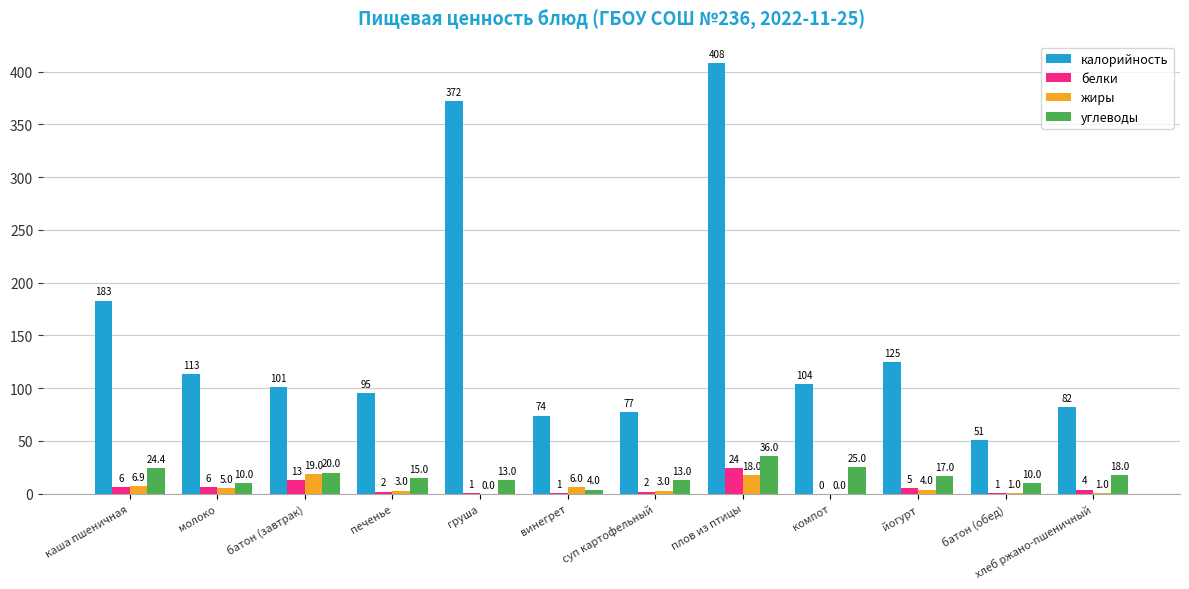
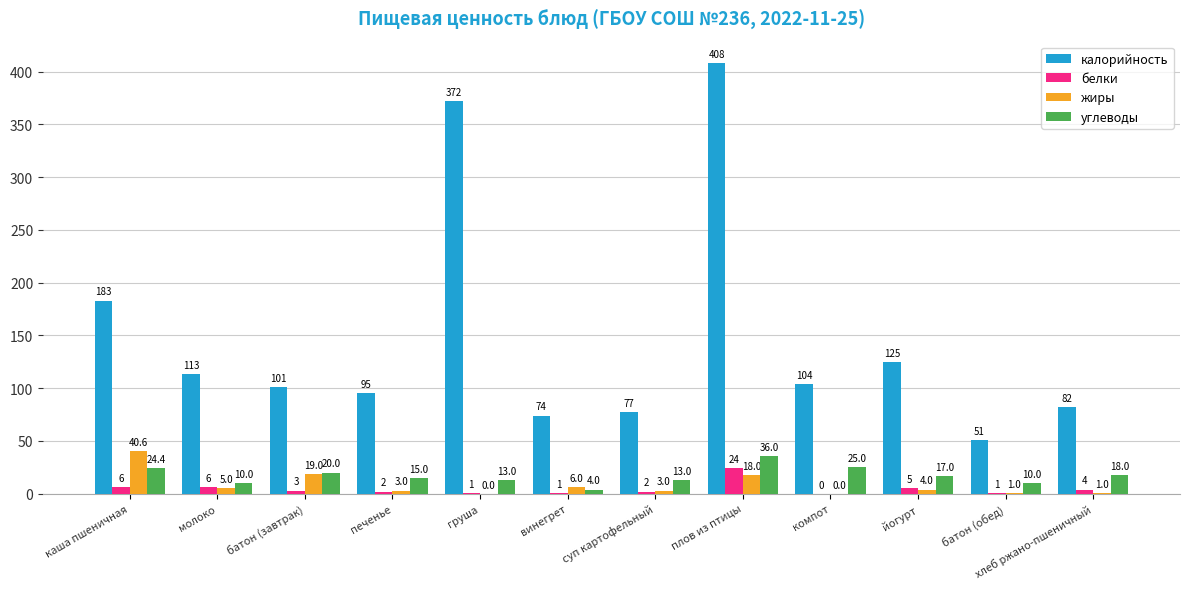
жиры, каша пшеничная: 6.9 -> 40.6
белки, батон (завтрак): 13 -> 3
